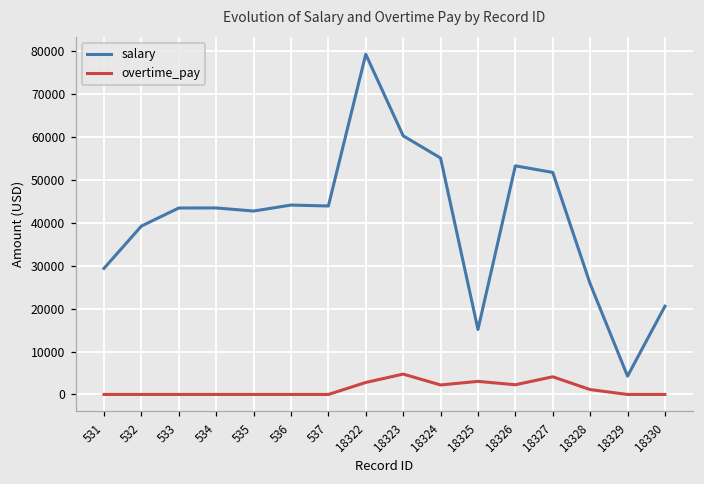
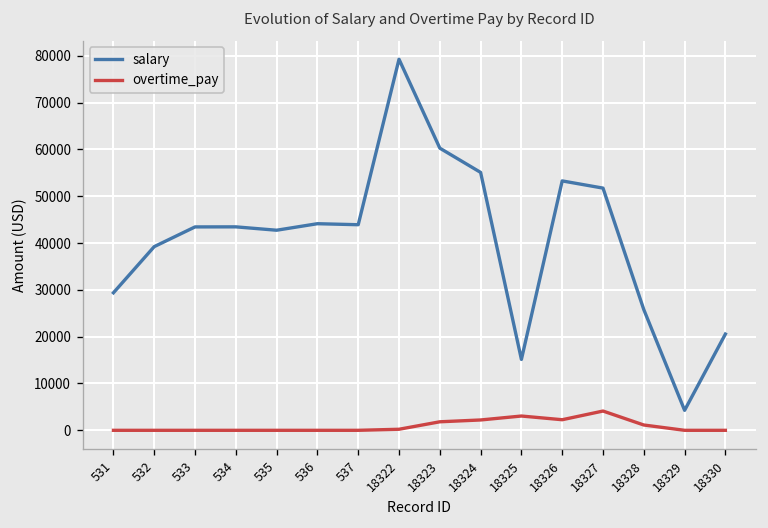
overtime_pay, 18322: 3000 -> 0
overtime_pay, 18323: 5000 -> 2000
